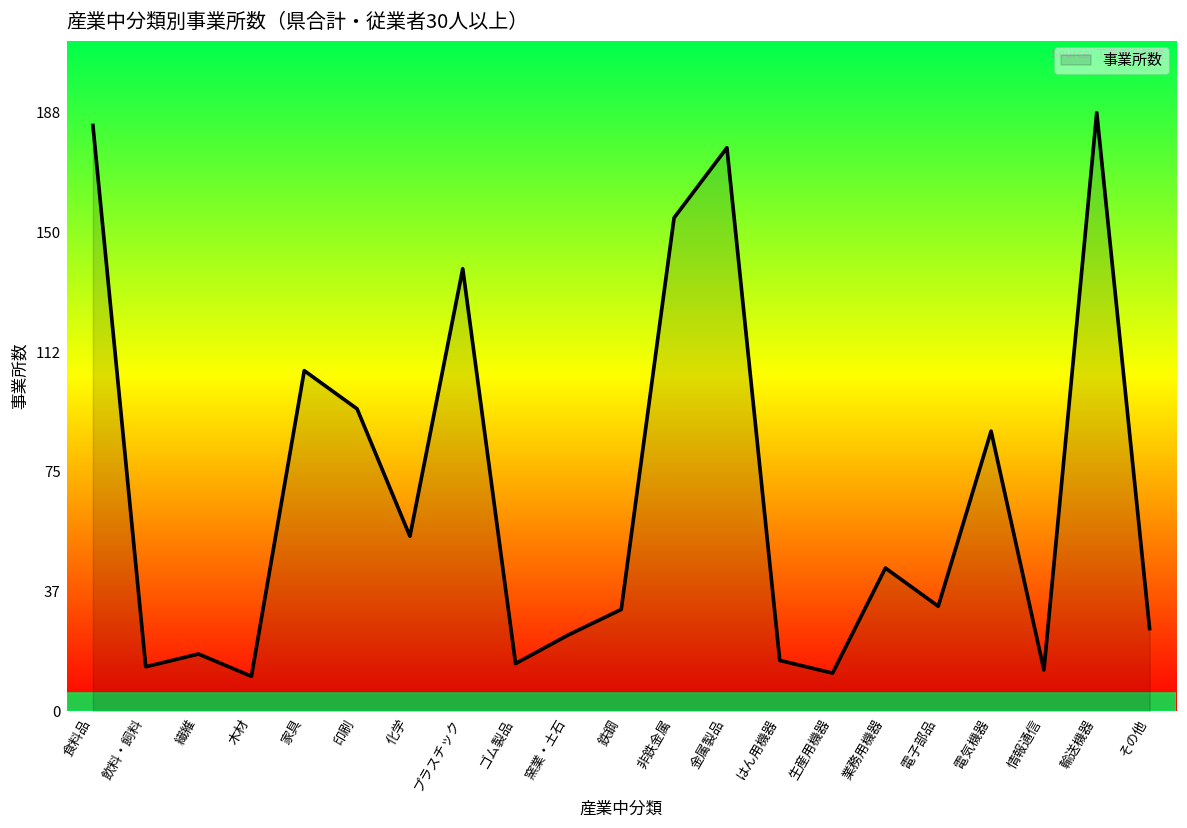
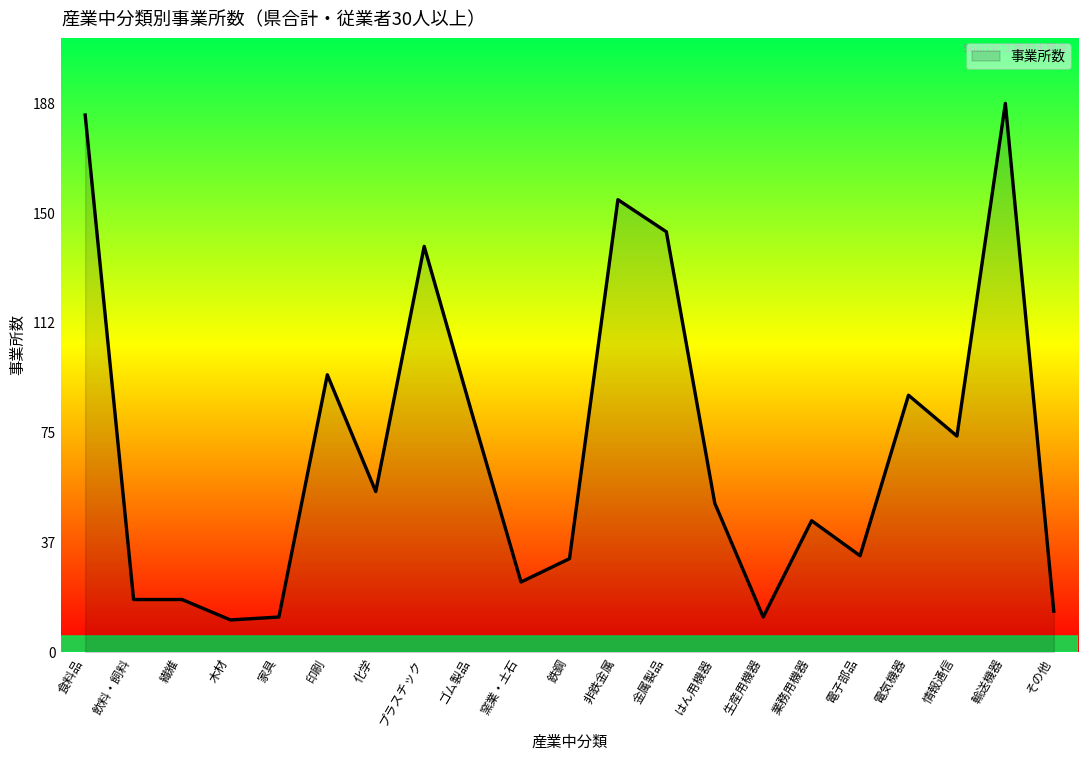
飲料・飼料: 14 -> 18
家具: 107 -> 12
ゴム製品: 15 -> 81
金属製品: 177 -> 144
はん用機器: 16 -> 51
情報通信: 13 -> 74
その他: 26 -> 14
